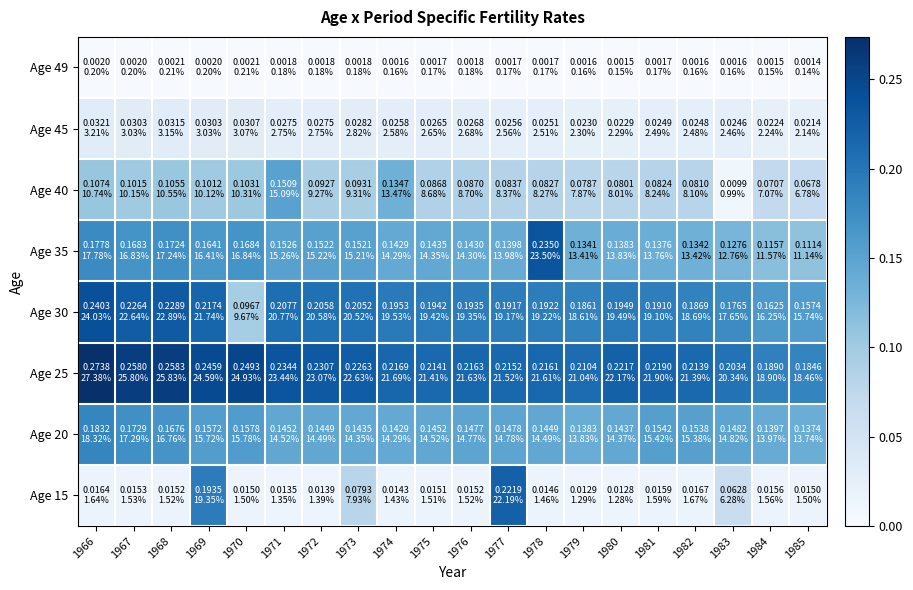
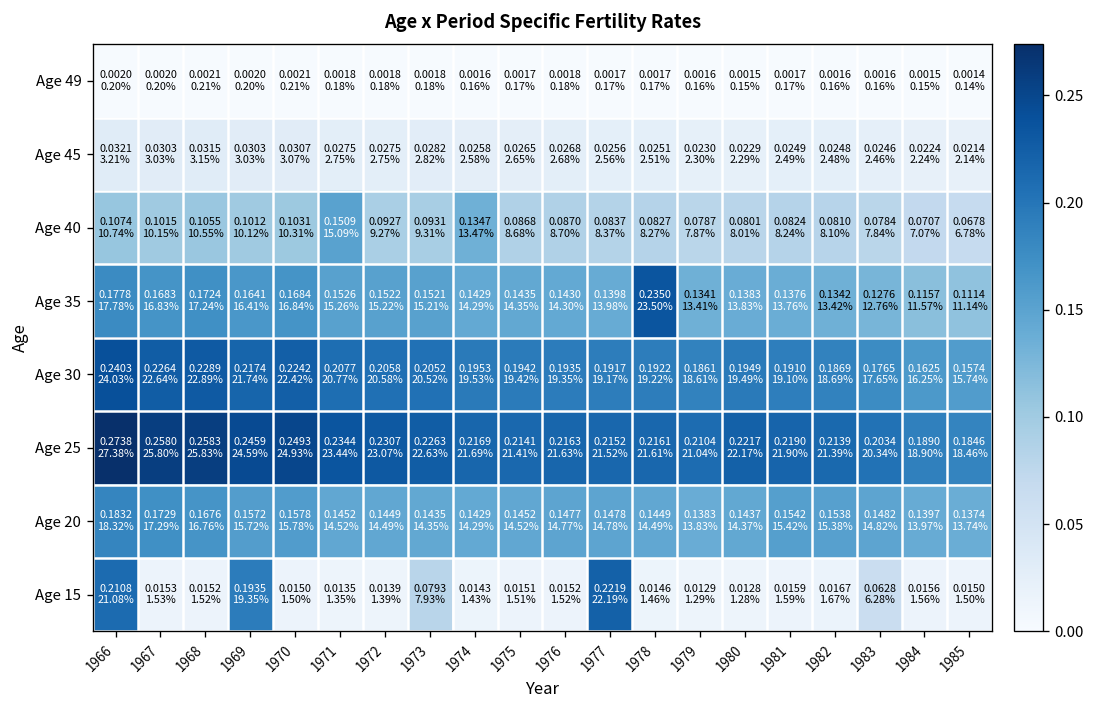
Age 40, 1983: 0.0099 0.99% -> 0.0784 7.84%
Age 30, 1970: 0.0967 9.67% -> 0.2242 22.42%
Age 15, 1966: 0.0164 1.64% -> 0.2108 21.08%
